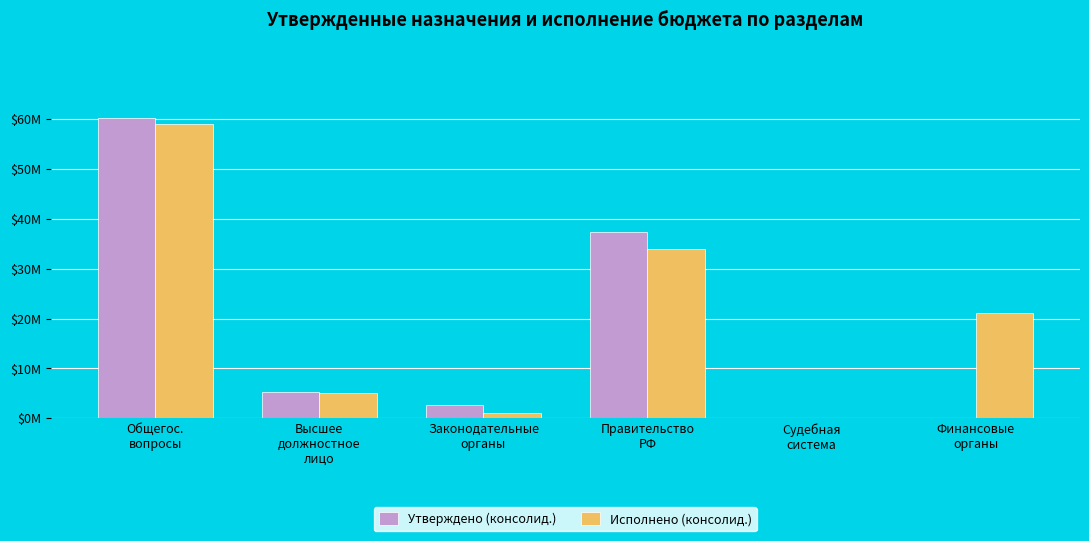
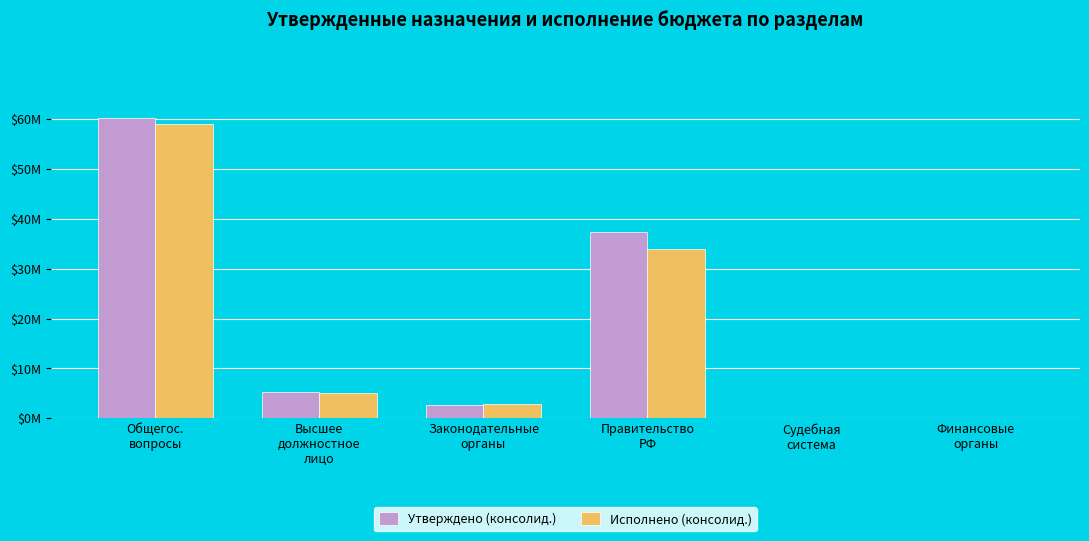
Исполнено (консолид.), Законодательные органы: $1000000 -> $3000000
Исполнено (консолид.), Финансовые органы: $21000000 -> $0
